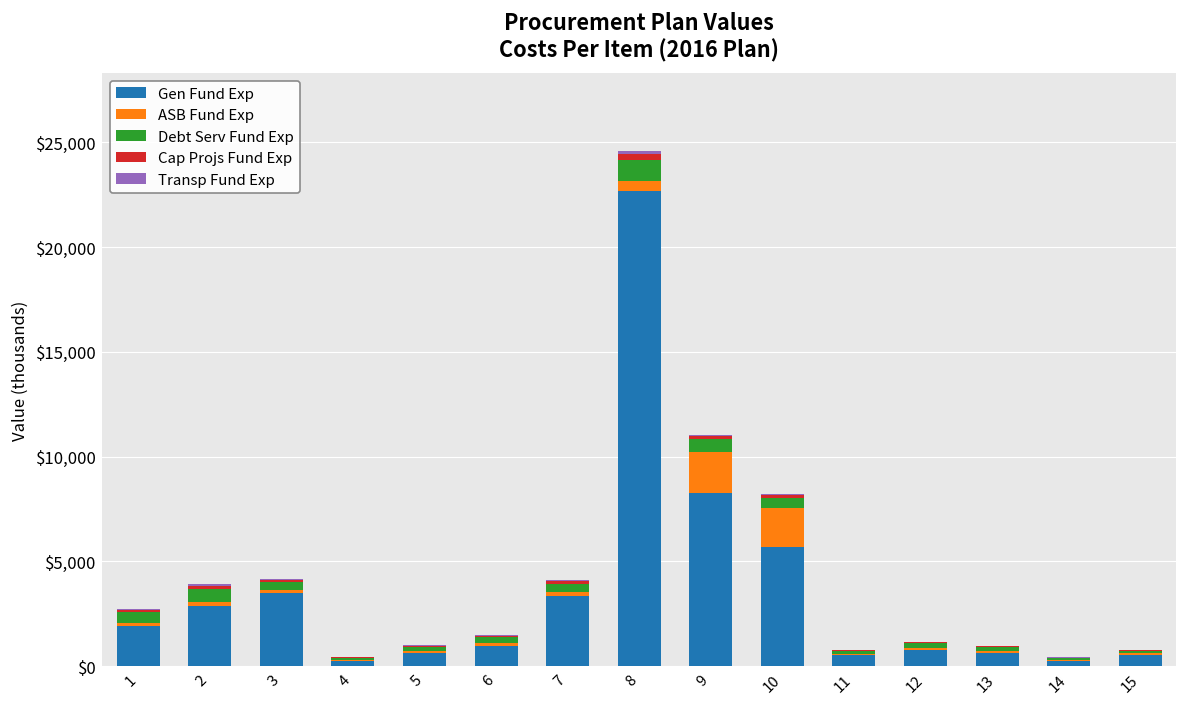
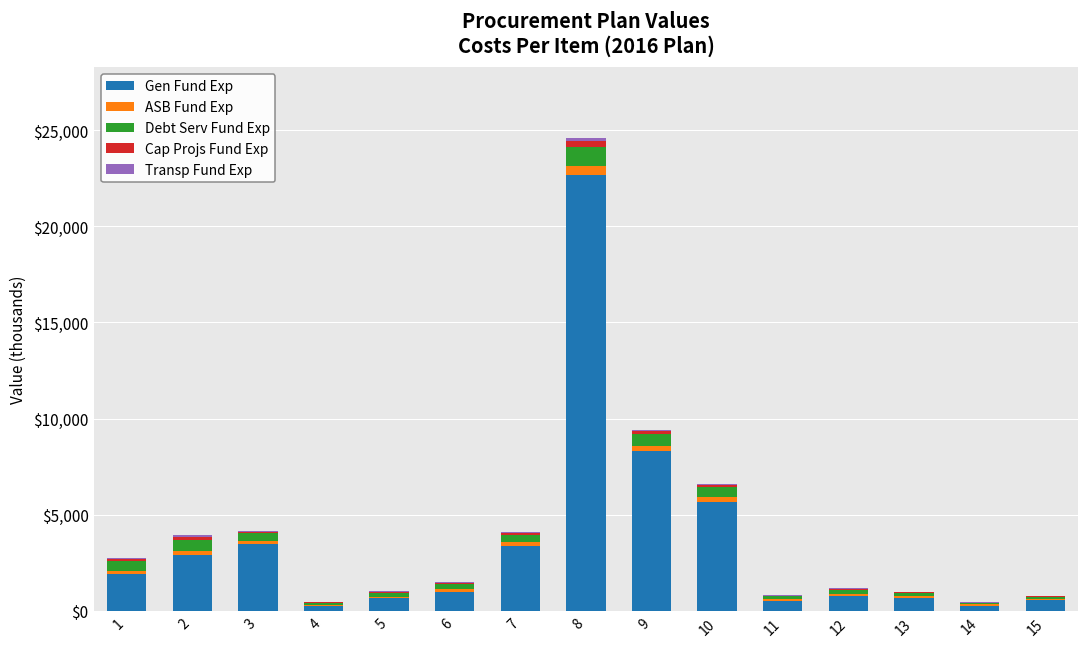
ASB Fund Exp, 9: $1,900 -> $300
ASB Fund Exp, 10: $1,900 -> $300
